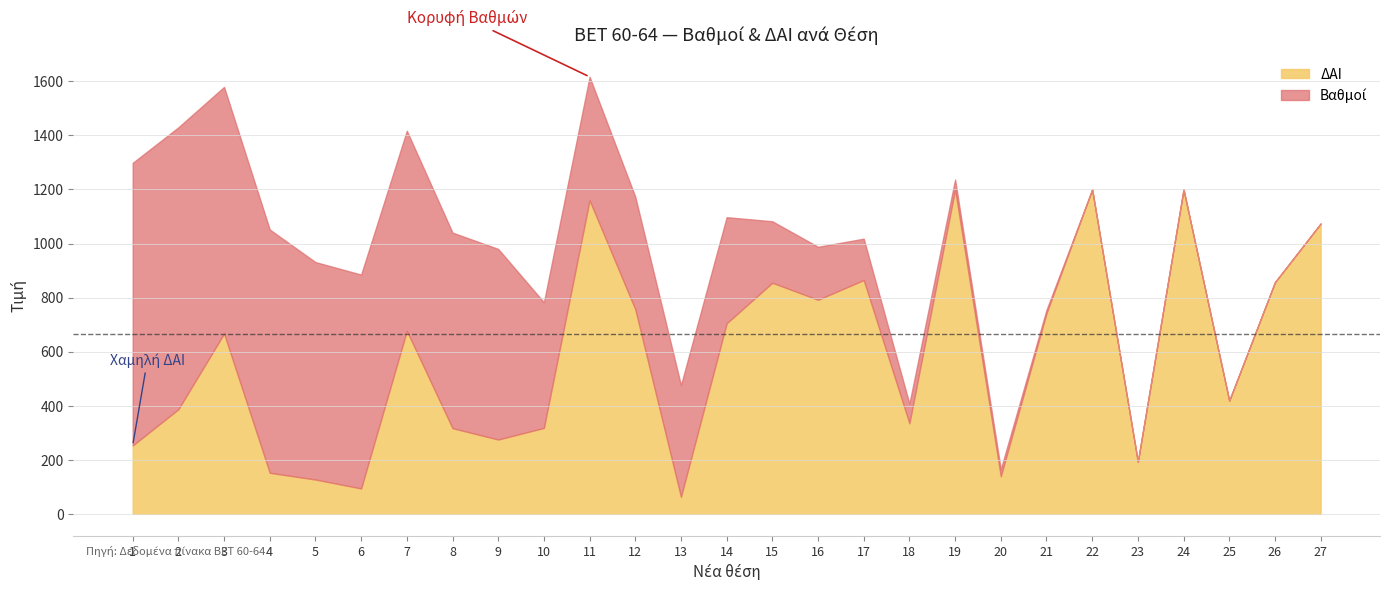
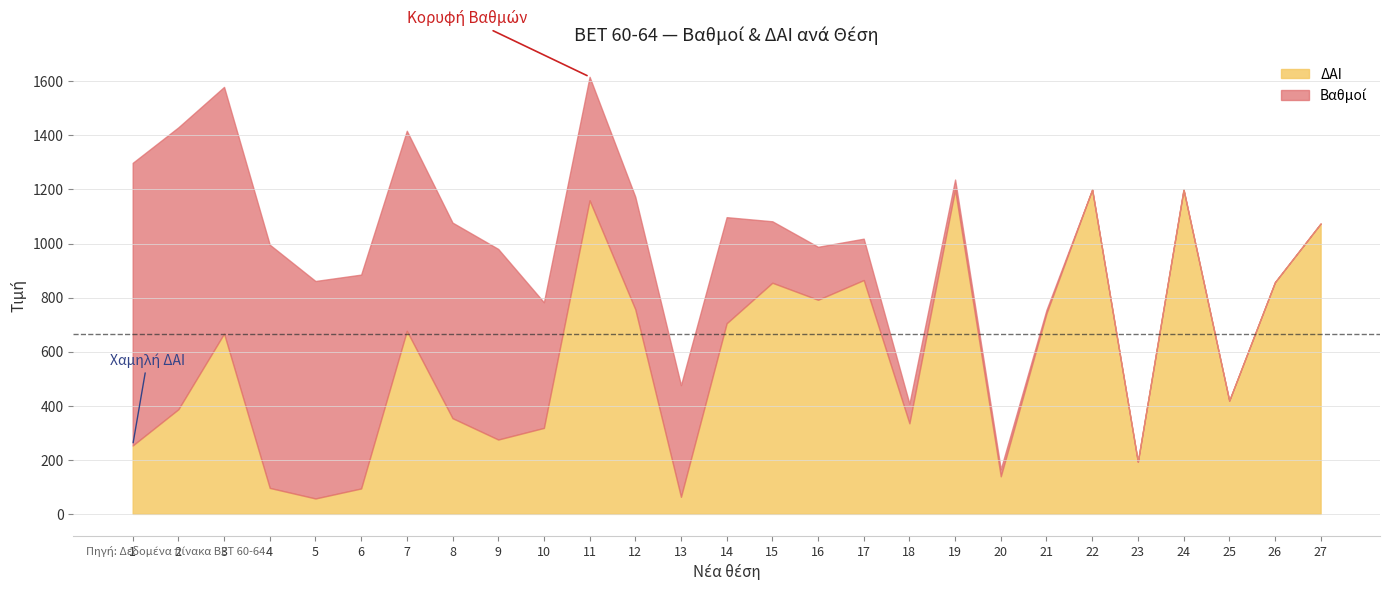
ΔΑΙ, 4: 150 -> 100
ΔΑΙ, 5: 130 -> 60
ΔΑΙ, 8: 320 -> 350
